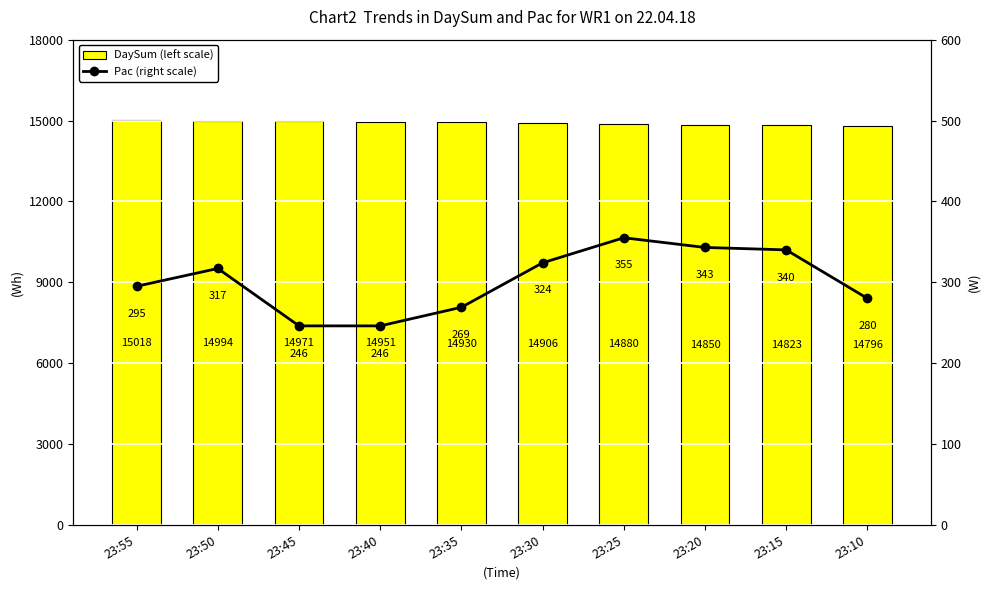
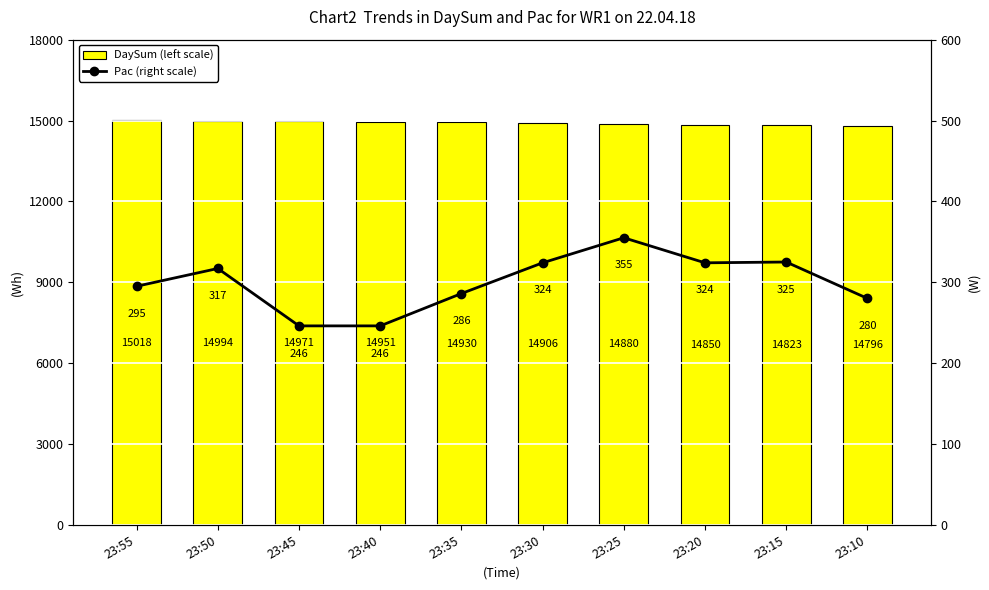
Pac (right scale), 23:35: 269 -> 286
Pac (right scale), 23:20: 343 -> 324
Pac (right scale), 23:15: 340 -> 325
